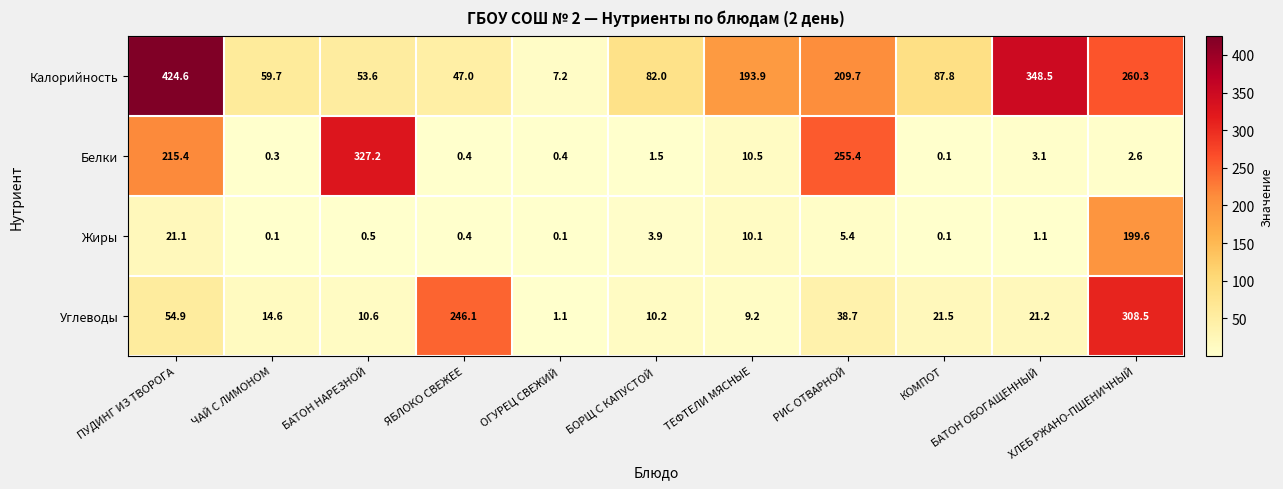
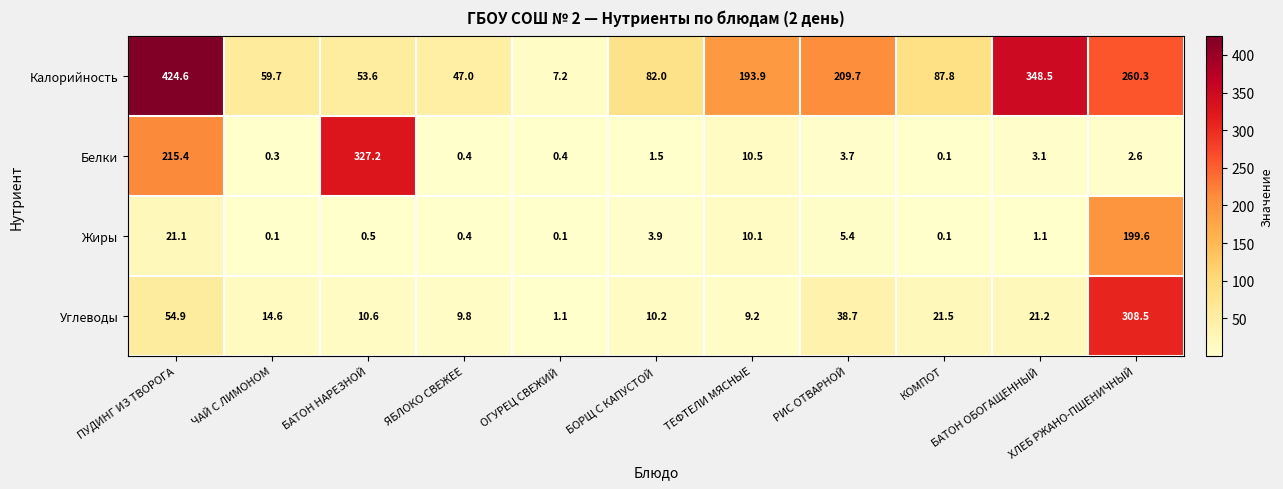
Белки, РИС ОТВАРНОЙ: 255.4 -> 3.7
Углеводы, ЯБЛОКО СВЕЖЕЕ: 246.1 -> 9.8
